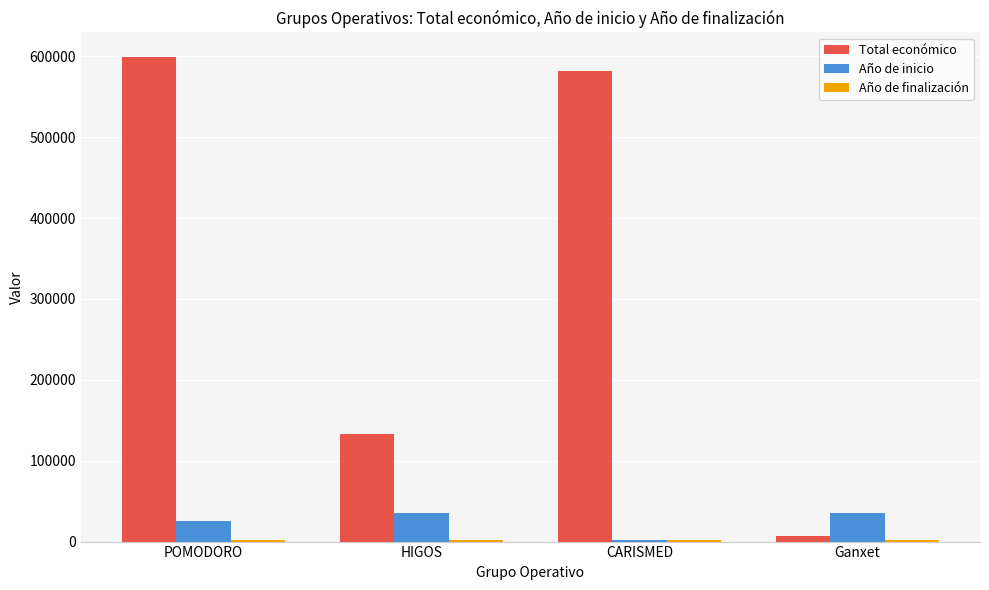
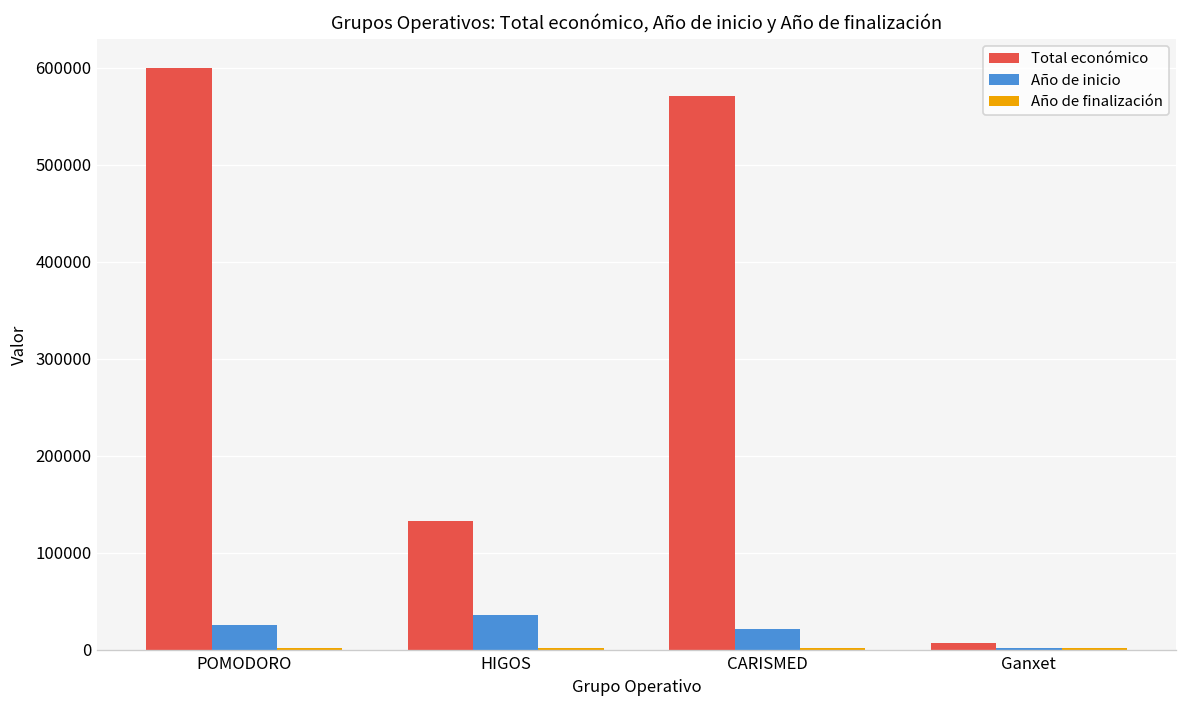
Total económico, CARISMED: 580000 -> 570000
Año de inicio, CARISMED: 0 -> 20000
Año de inicio, Ganxet: 40000 -> 0
